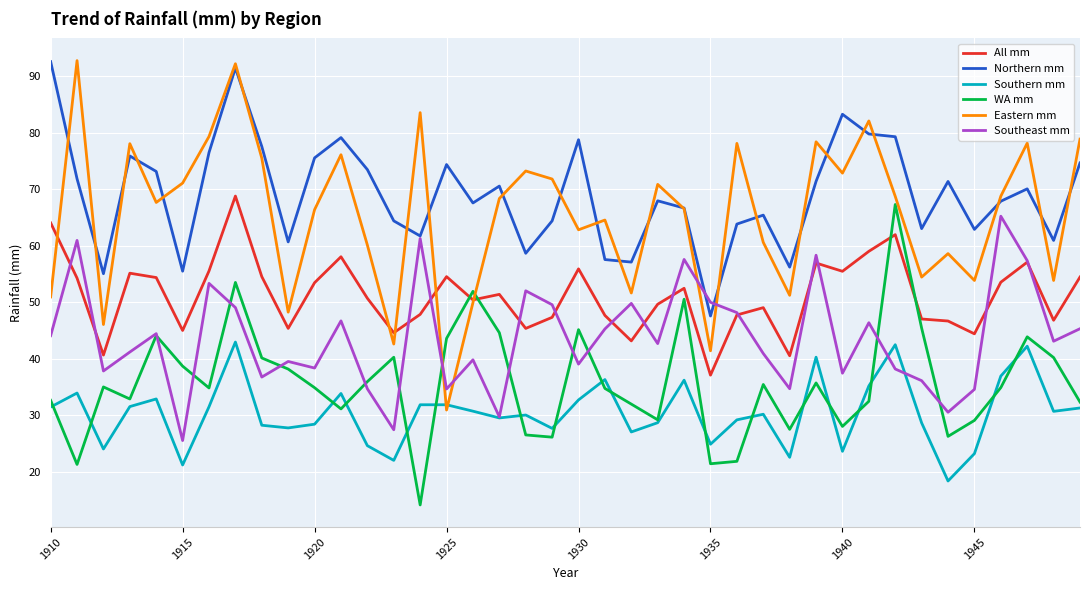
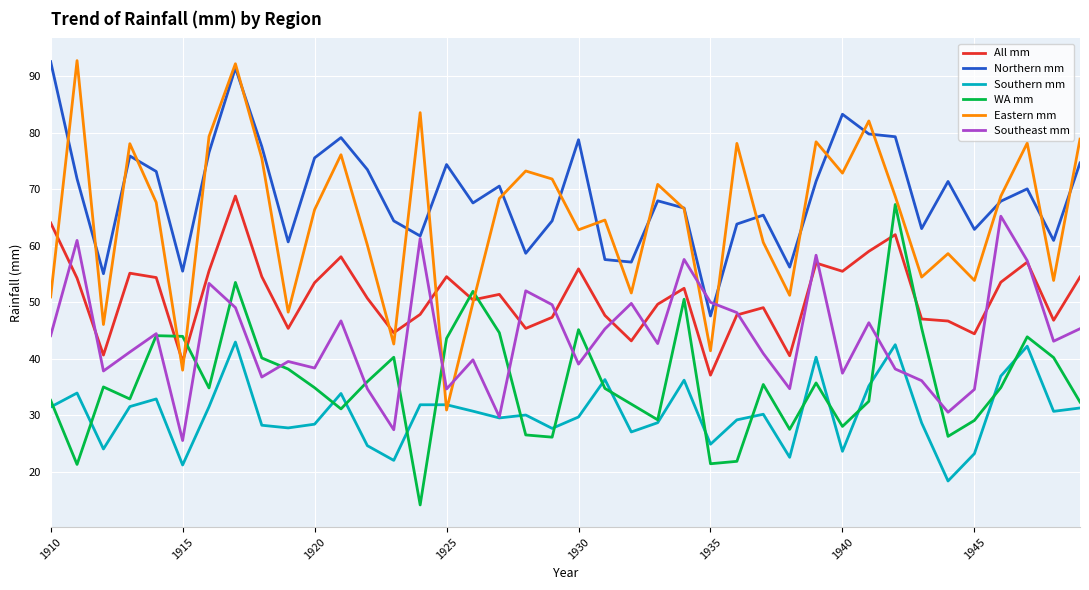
All mm, 1915: 45 -> 40
WA mm, 1915: 39 -> 44
Eastern mm, 1915: 71 -> 38
Southern mm, 1930: 33 -> 30
